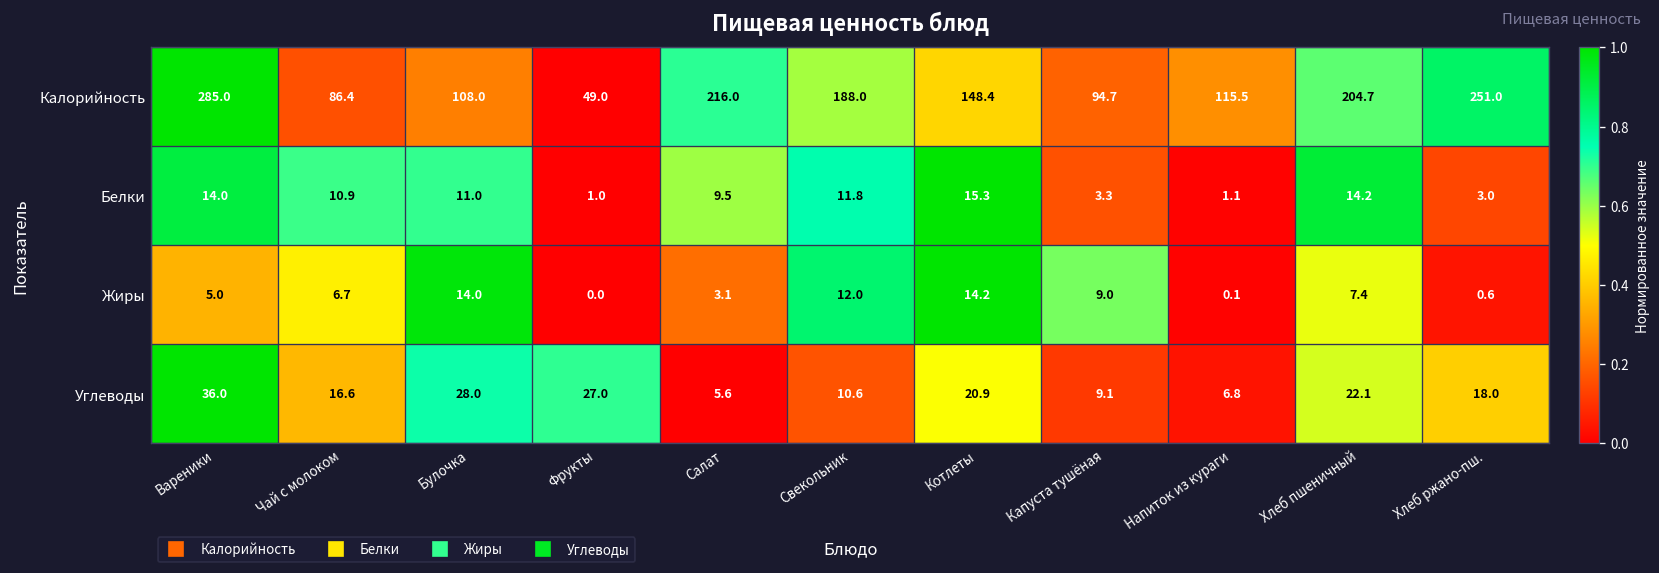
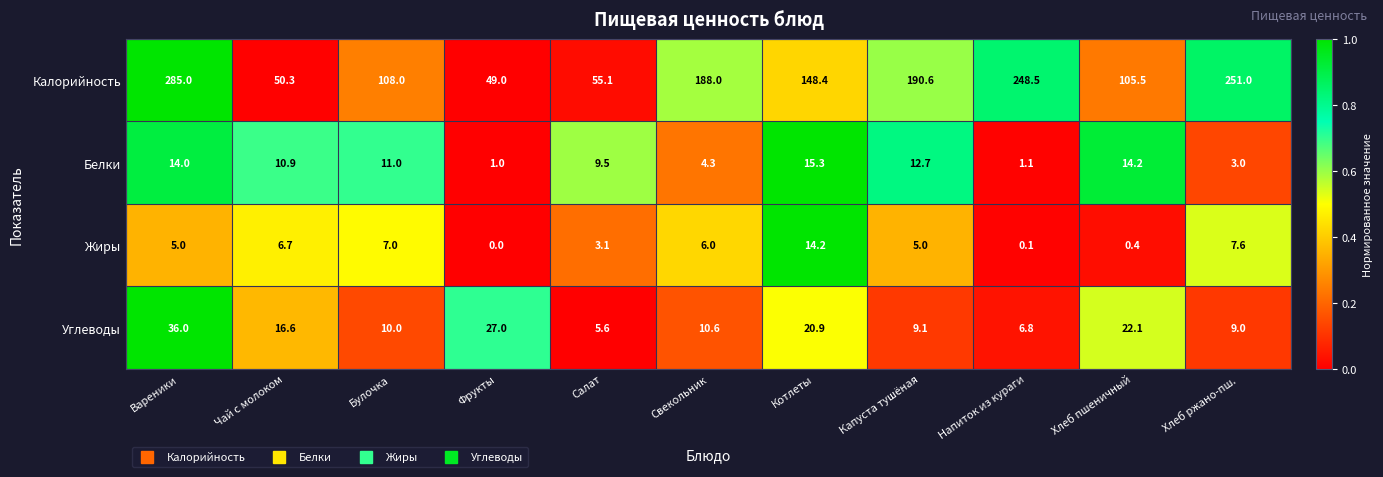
Калорийность, Чай с молоком: 86.4 -> 50.3
Калорийность, Салат: 216.0 -> 55.1
Калорийность, Капуста тушёная: 94.7 -> 190.6
Калорийность, Напиток из кураги: 115.5 -> 248.5
Калорийность, Хлеб пшеничный: 204.7 -> 105.5
Белки, Свекольник: 11.8 -> 4.3
Белки, Капуста тушёная: 3.3 -> 12.7
Жиры, Булочка: 14.0 -> 7.0
Жиры, Свекольник: 12.0 -> 6.0
Жиры, Капуста тушёная: 9.0 -> 5.0
Жиры, Хлеб пшеничный: 7.4 -> 0.4
Жиры, Хлеб ржано-пш.: 0.6 -> 7.6
Углеводы, Булочка: 28.0 -> 10.0
Углеводы, Хлеб ржано-пш.: 18.0 -> 9.0
